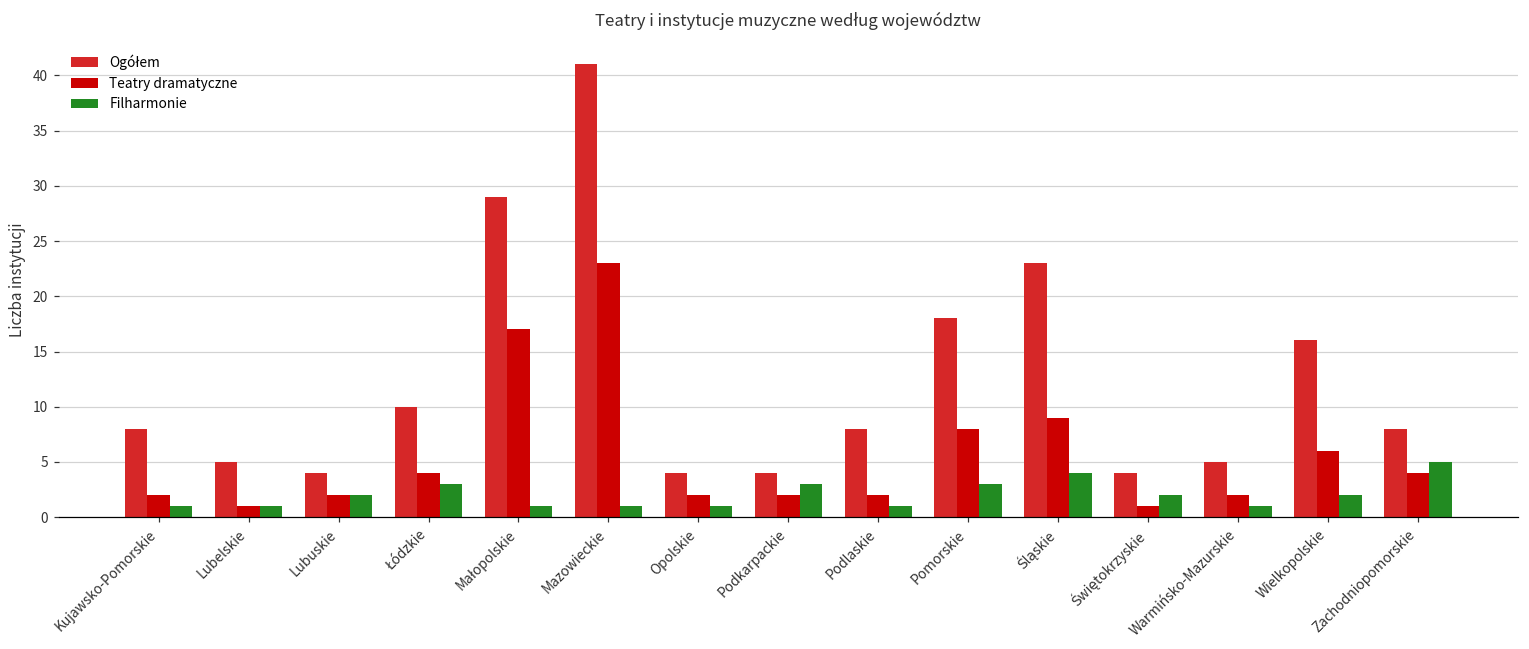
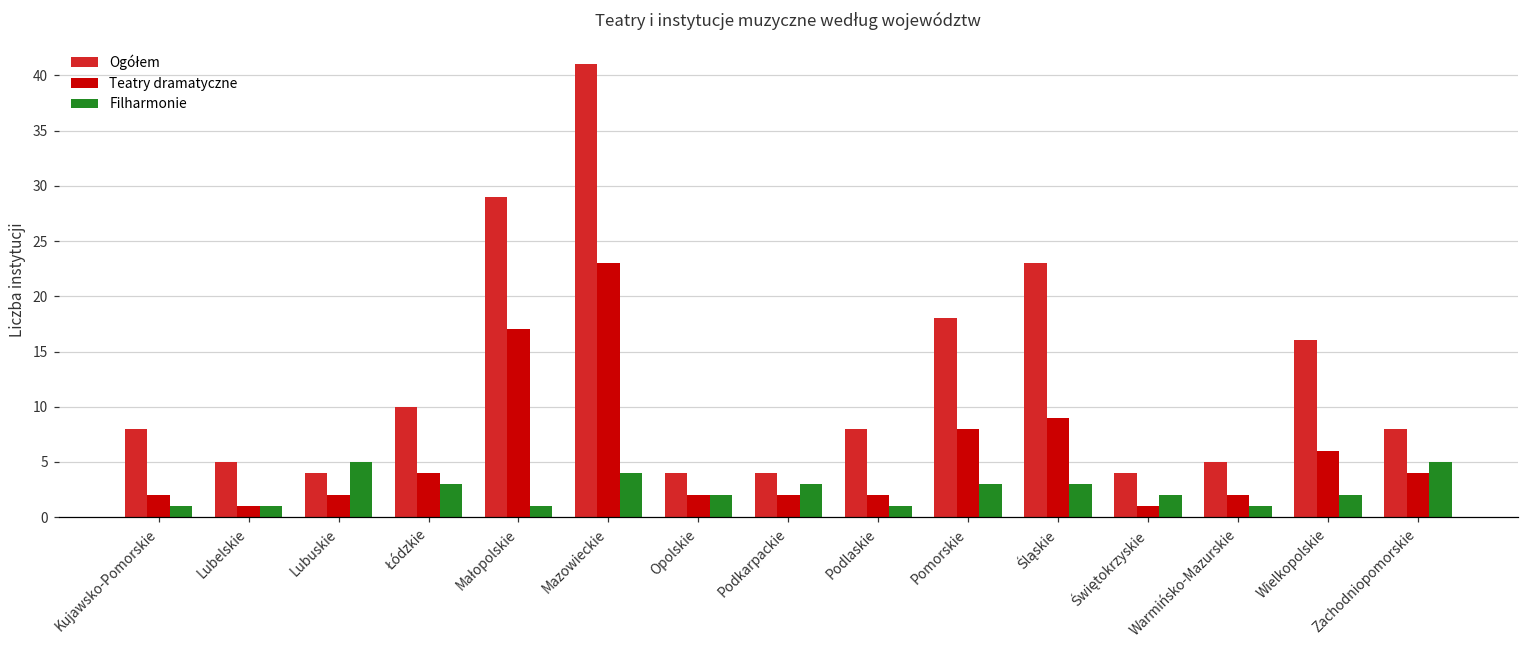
Filharmonie, Lubuskie: 2 -> 5
Filharmonie, Mazowieckie: 1 -> 4
Filharmonie, Opolskie: 1 -> 2
Filharmonie, Śląskie: 4 -> 3
